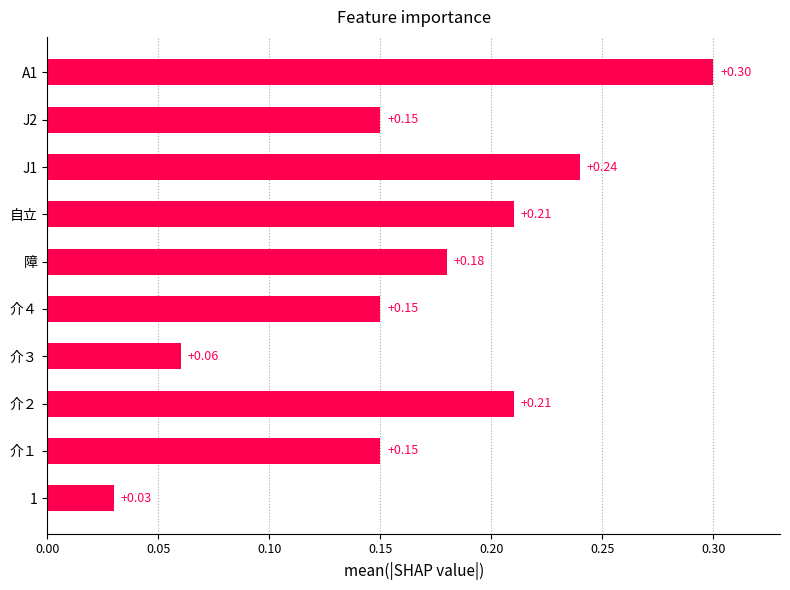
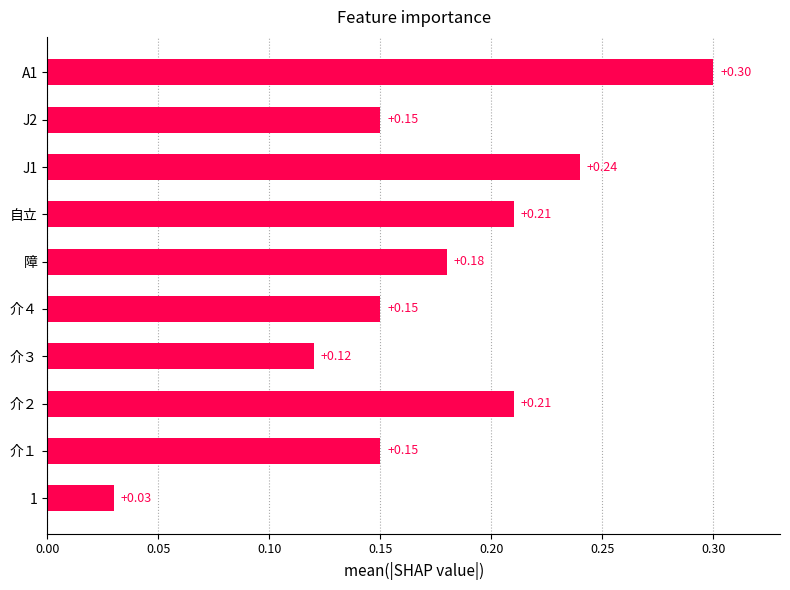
介３: +0.06 -> +0.12
